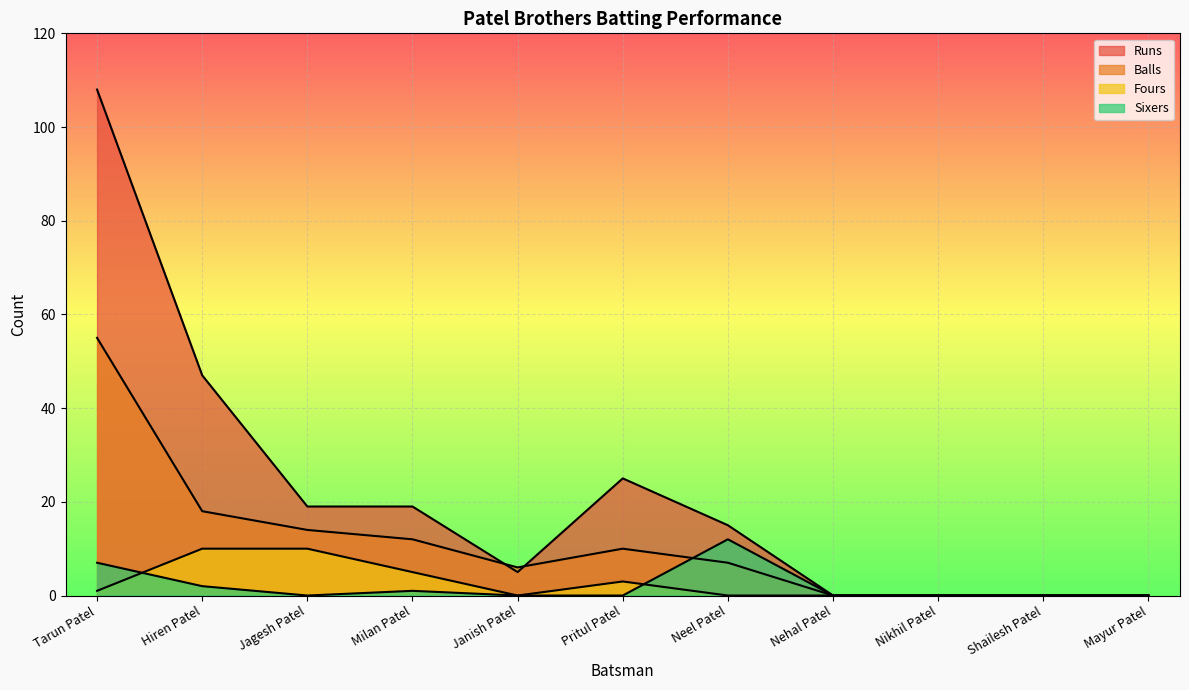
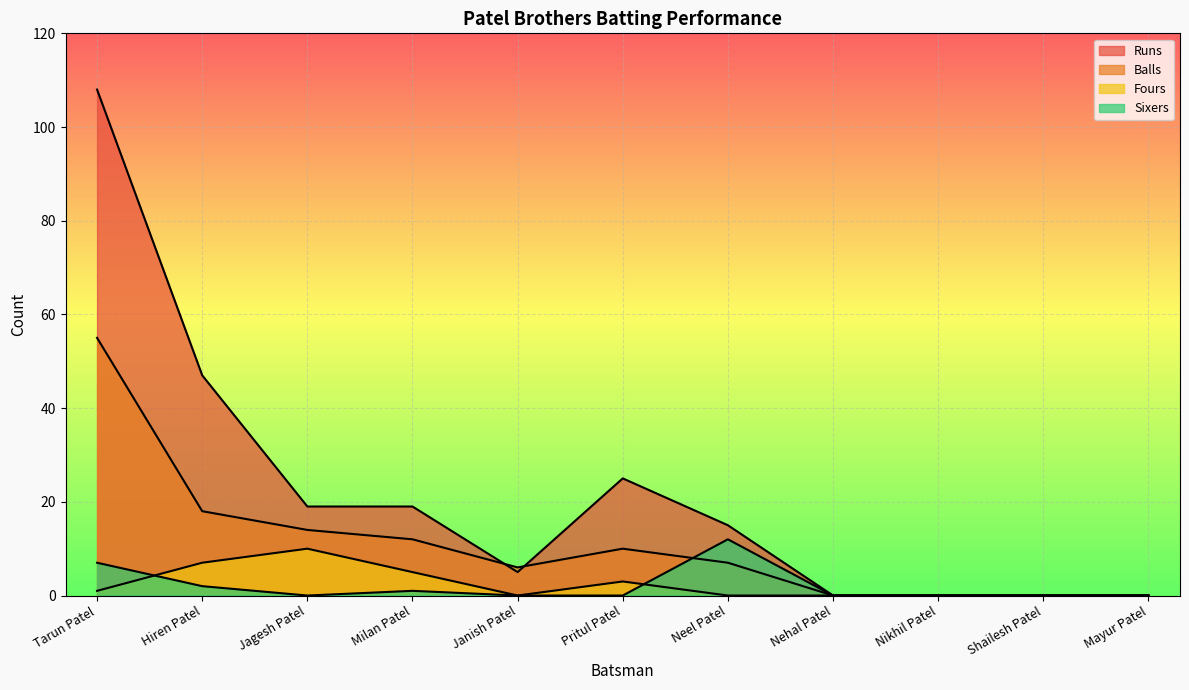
Fours, Hiren Patel: 10 -> 7
